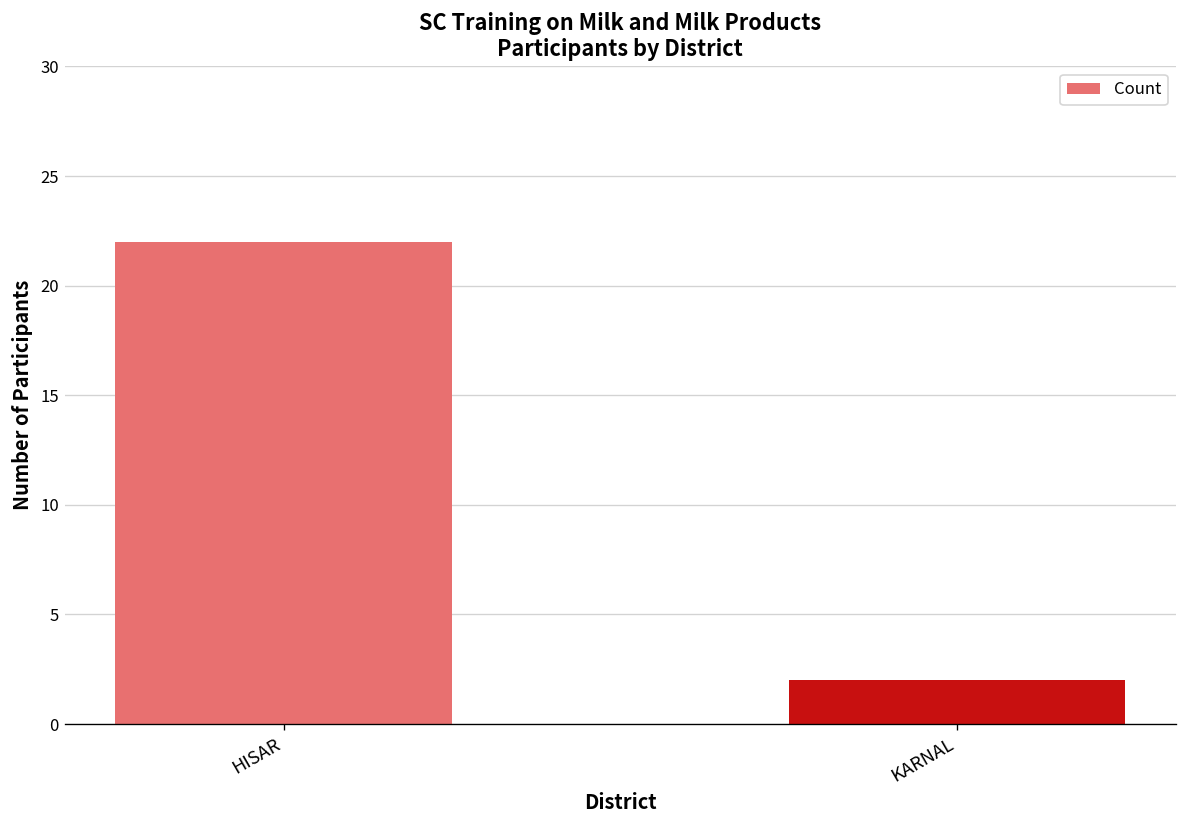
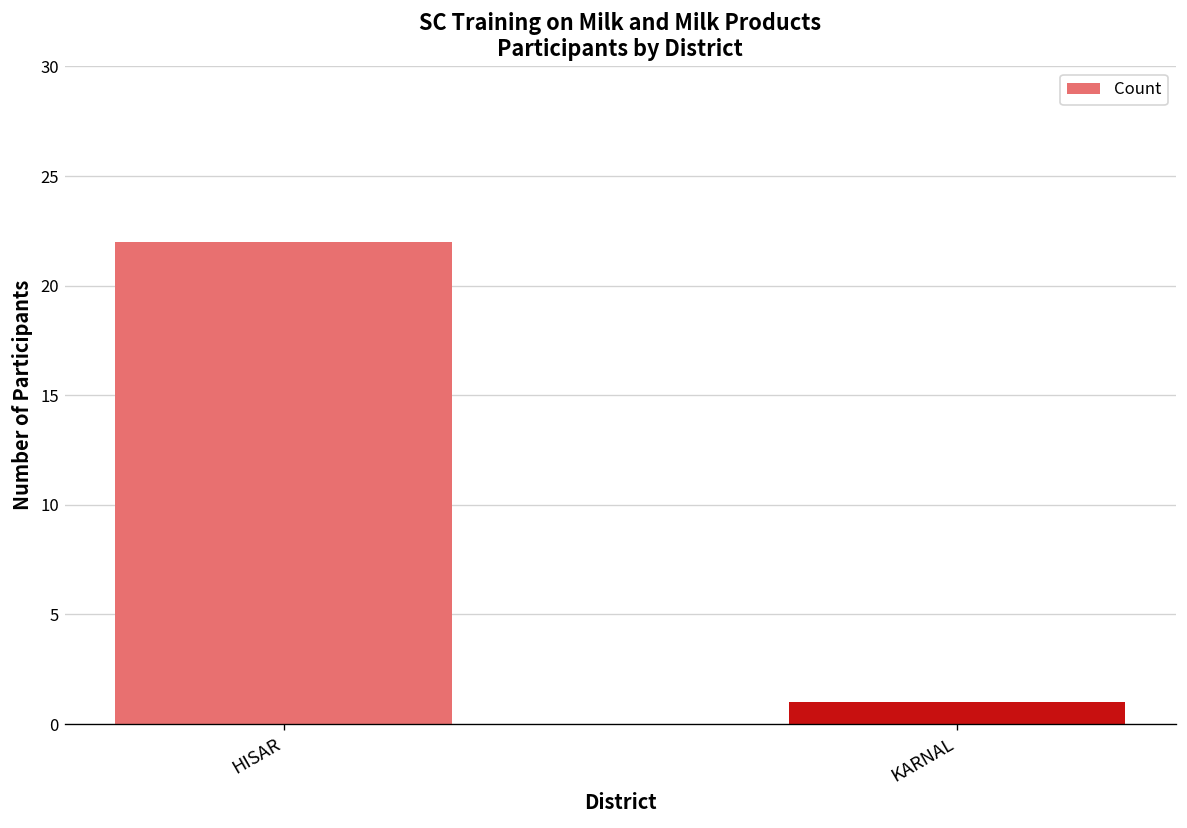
KARNAL: 2 -> 1
